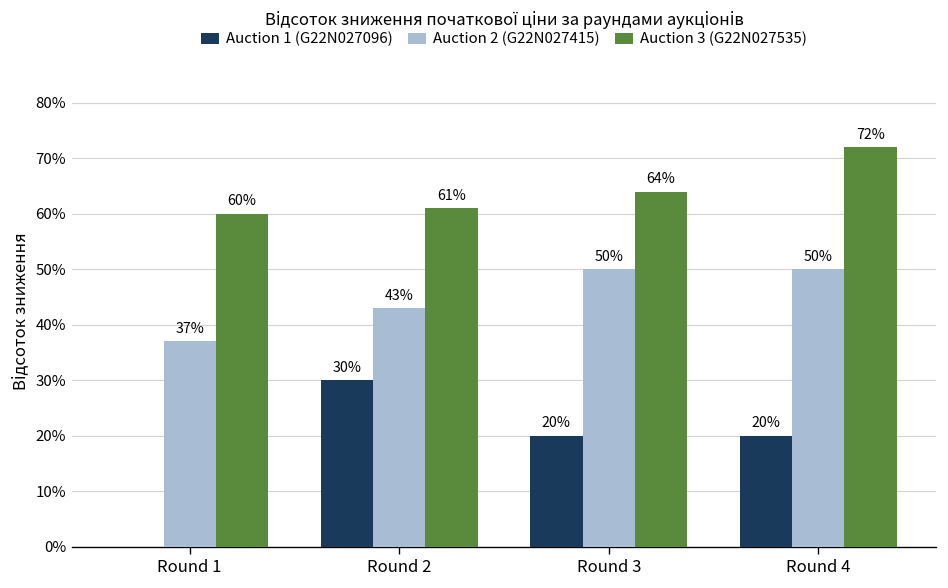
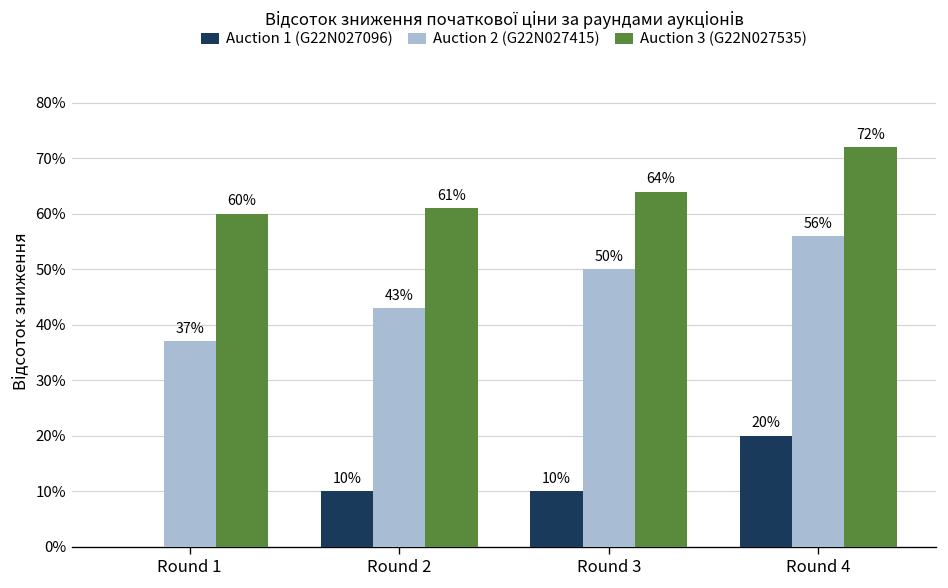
Auction 1 (G22N027096), Round 2: 30% -> 10%
Auction 1 (G22N027096), Round 3: 20% -> 10%
Auction 2 (G22N027415), Round 4: 50% -> 56%
